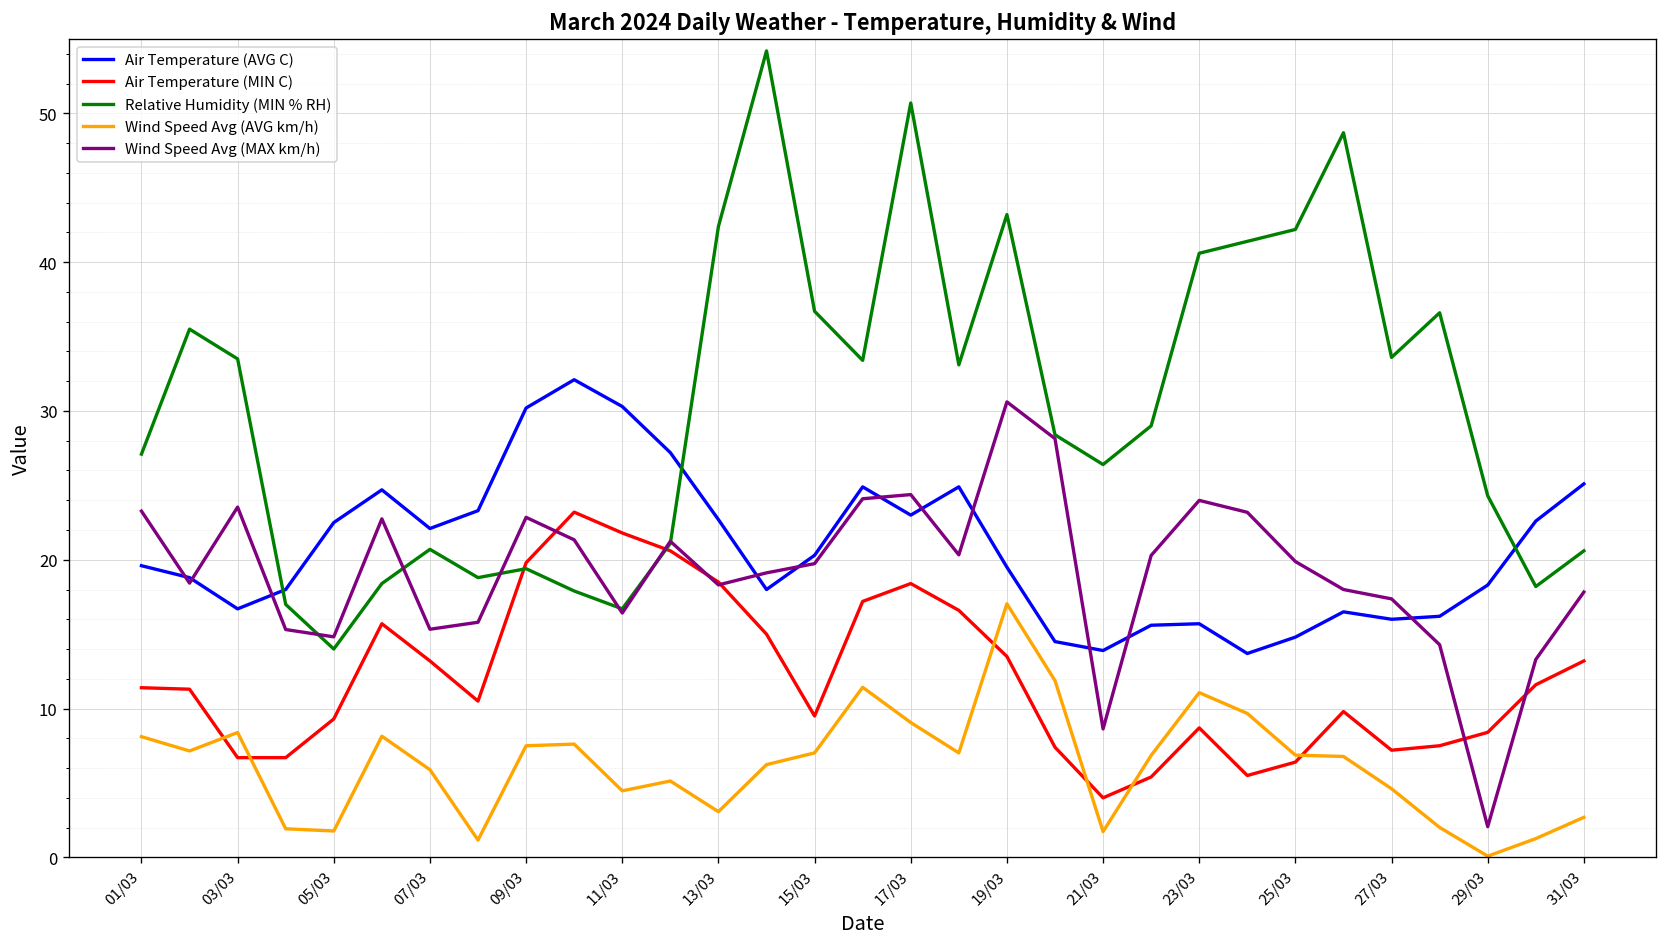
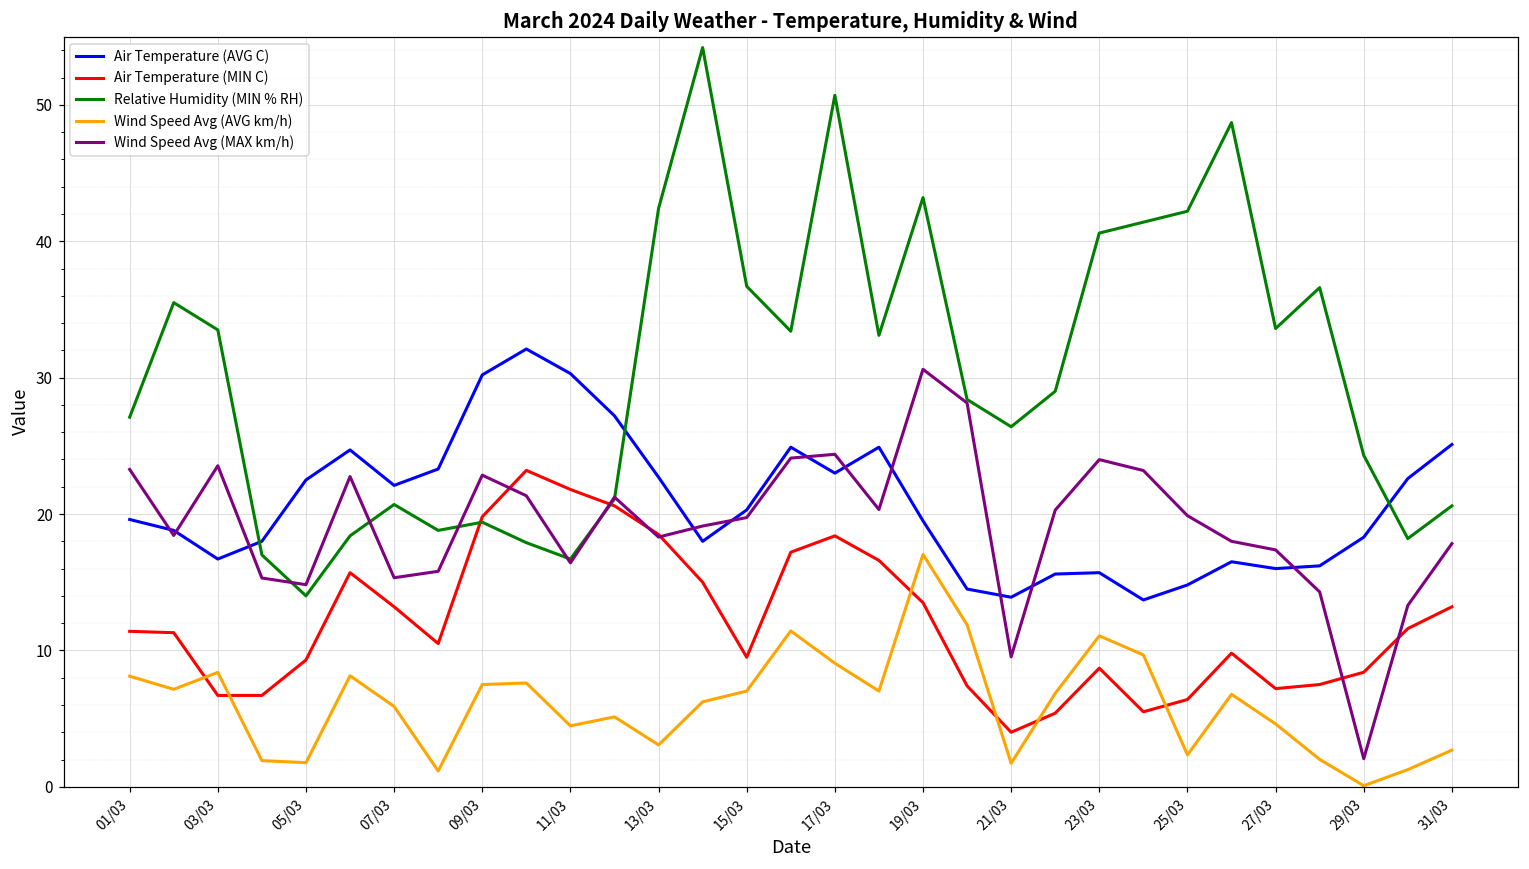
Wind Speed Avg (MAX km/h), 21/03: 8.6 -> 9.5
Wind Speed Avg (AVG km/h), 25/03: 6.9 -> 2.3
